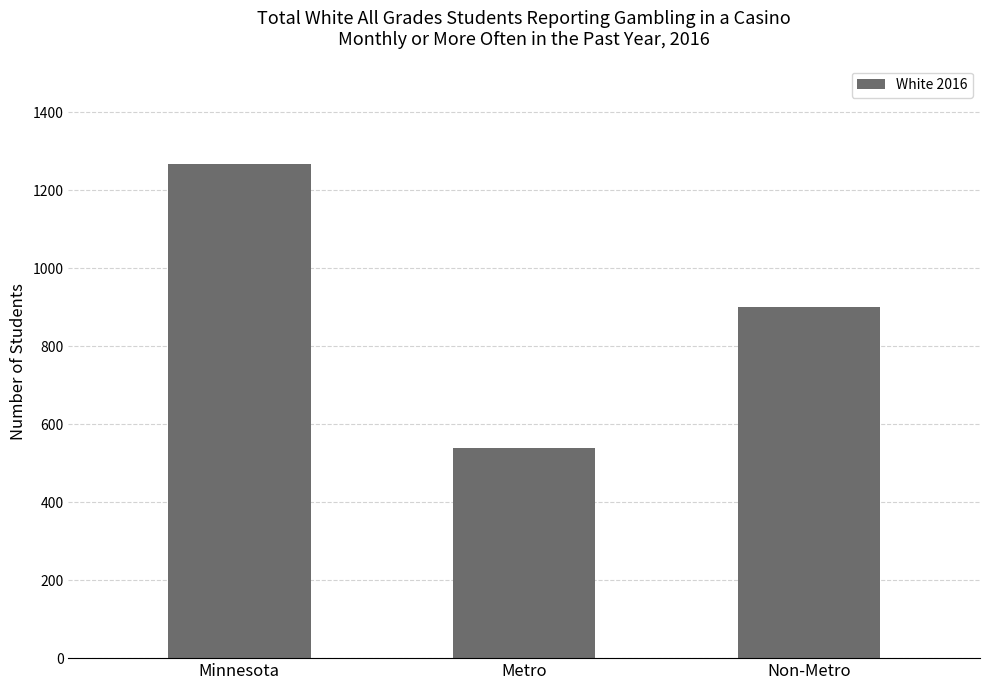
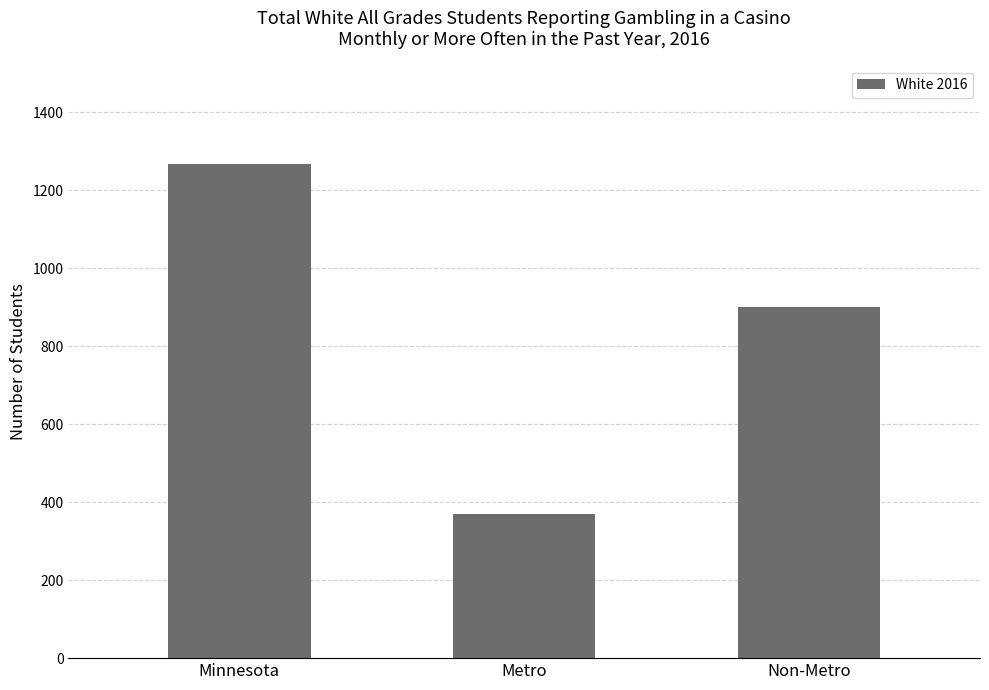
Metro: 540 -> 370
